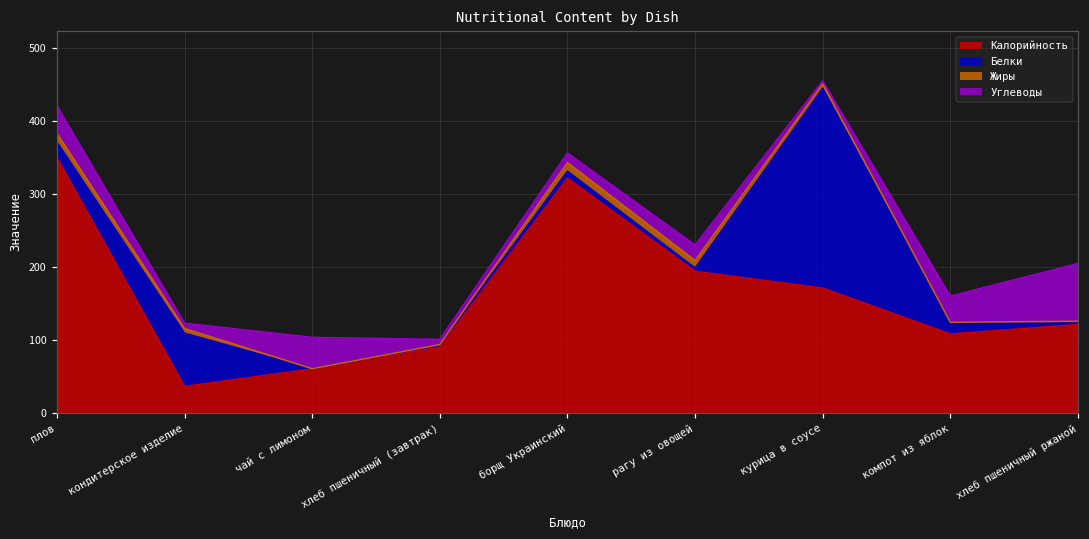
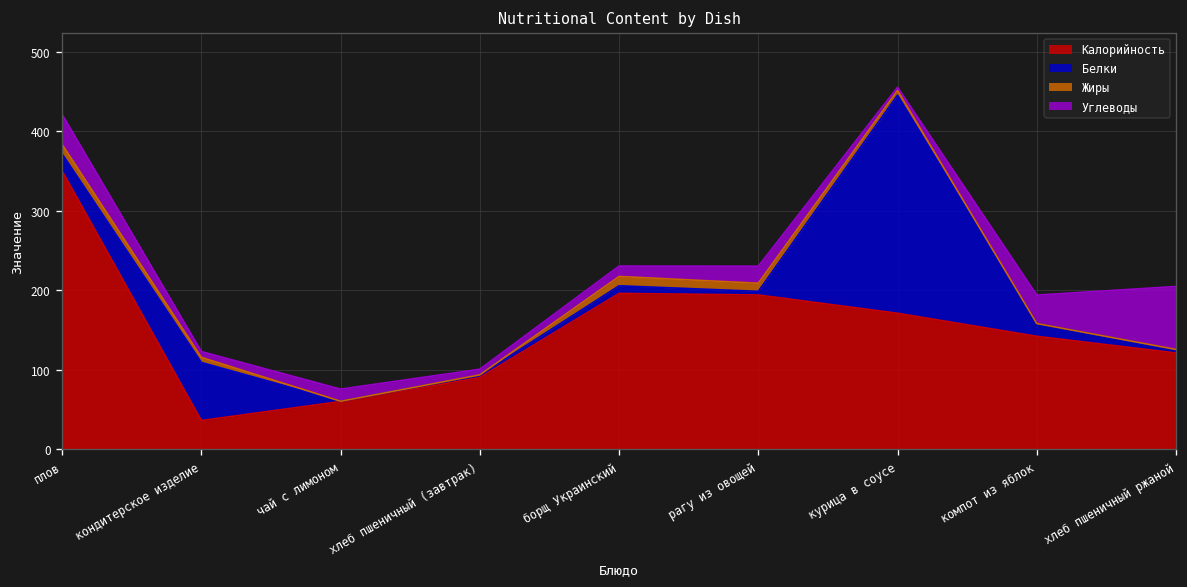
Углеводы, чай с лимоном: 40 -> 20
Калорийность, борщ Украинский: 320 -> 200
Калорийность, компот из яблок: 110 -> 140
